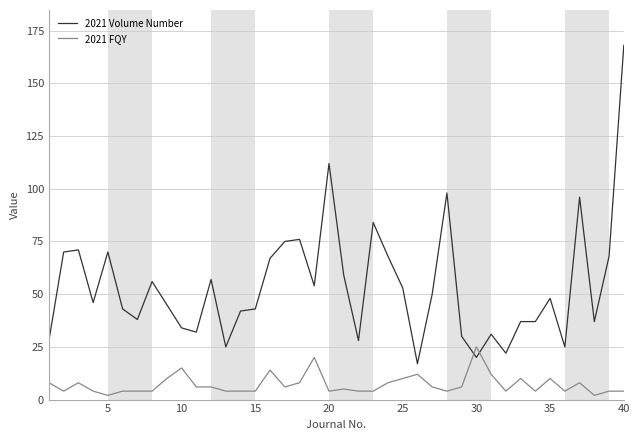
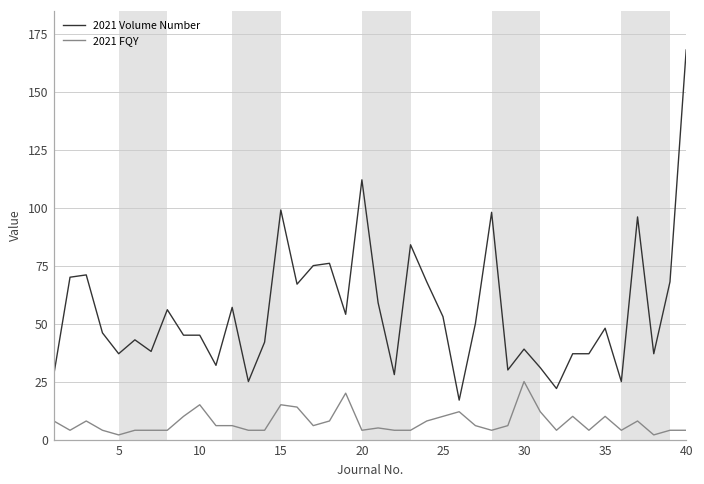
2021 Volume Number, 5: 70 -> 37
2021 Volume Number, 10: 34 -> 45
2021 Volume Number, 15: 43 -> 99
2021 FQY, 15: 4 -> 15
2021 Volume Number, 30: 20 -> 39
